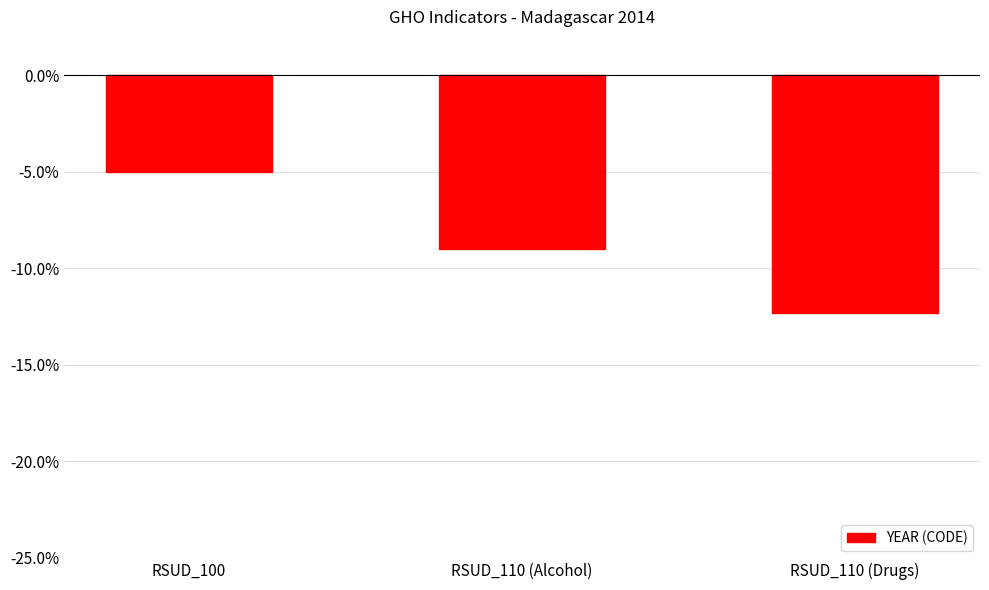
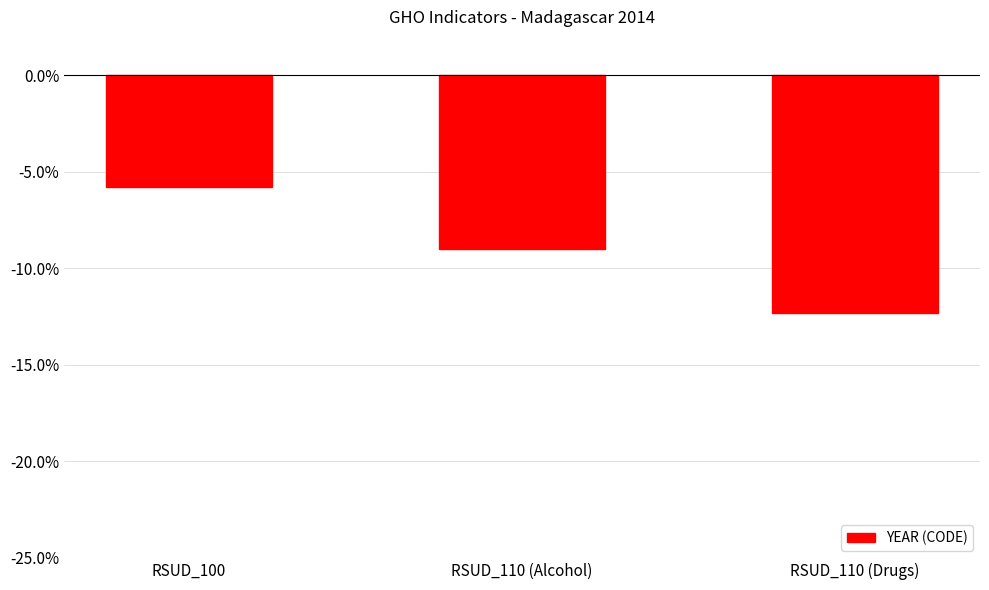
RSUD_100: -5.0% -> -5.8%
